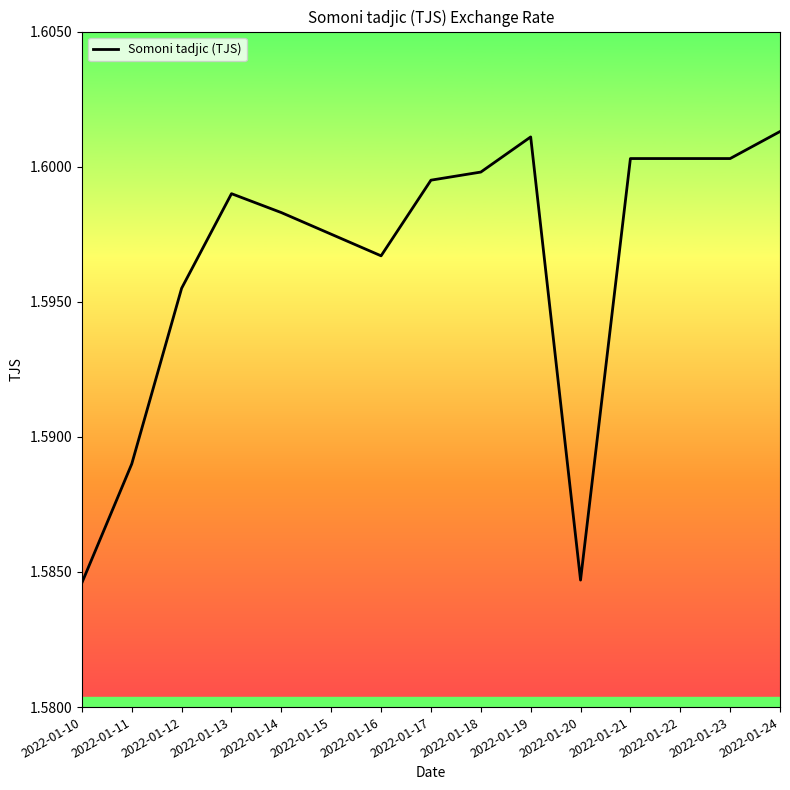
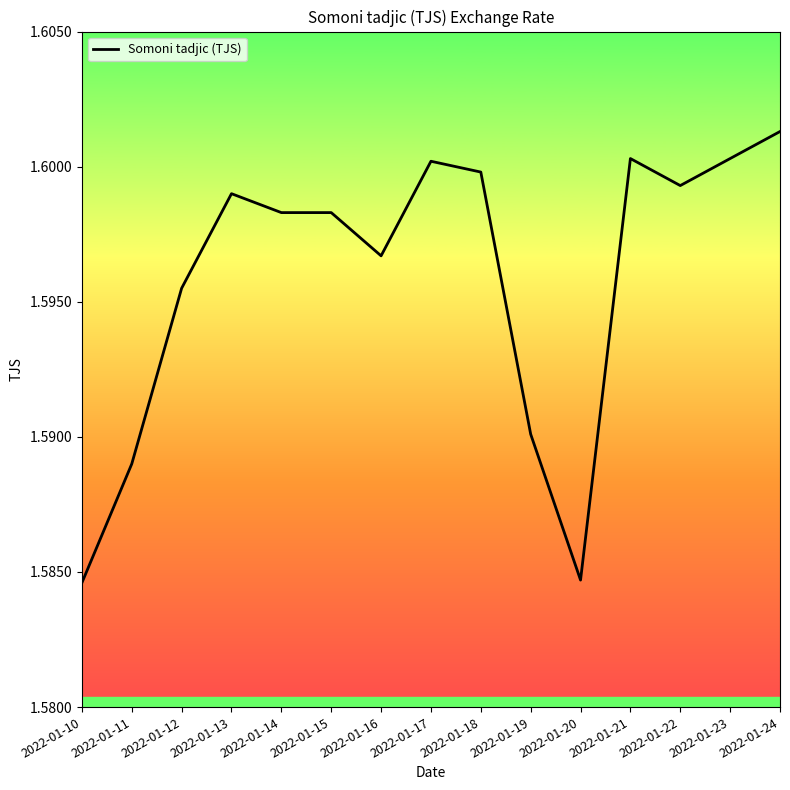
2022-01-15: 1.5975 -> 1.5983
2022-01-17: 1.5995 -> 1.6002
2022-01-19: 1.6011 -> 1.5901
2022-01-22: 1.6003 -> 1.5993
